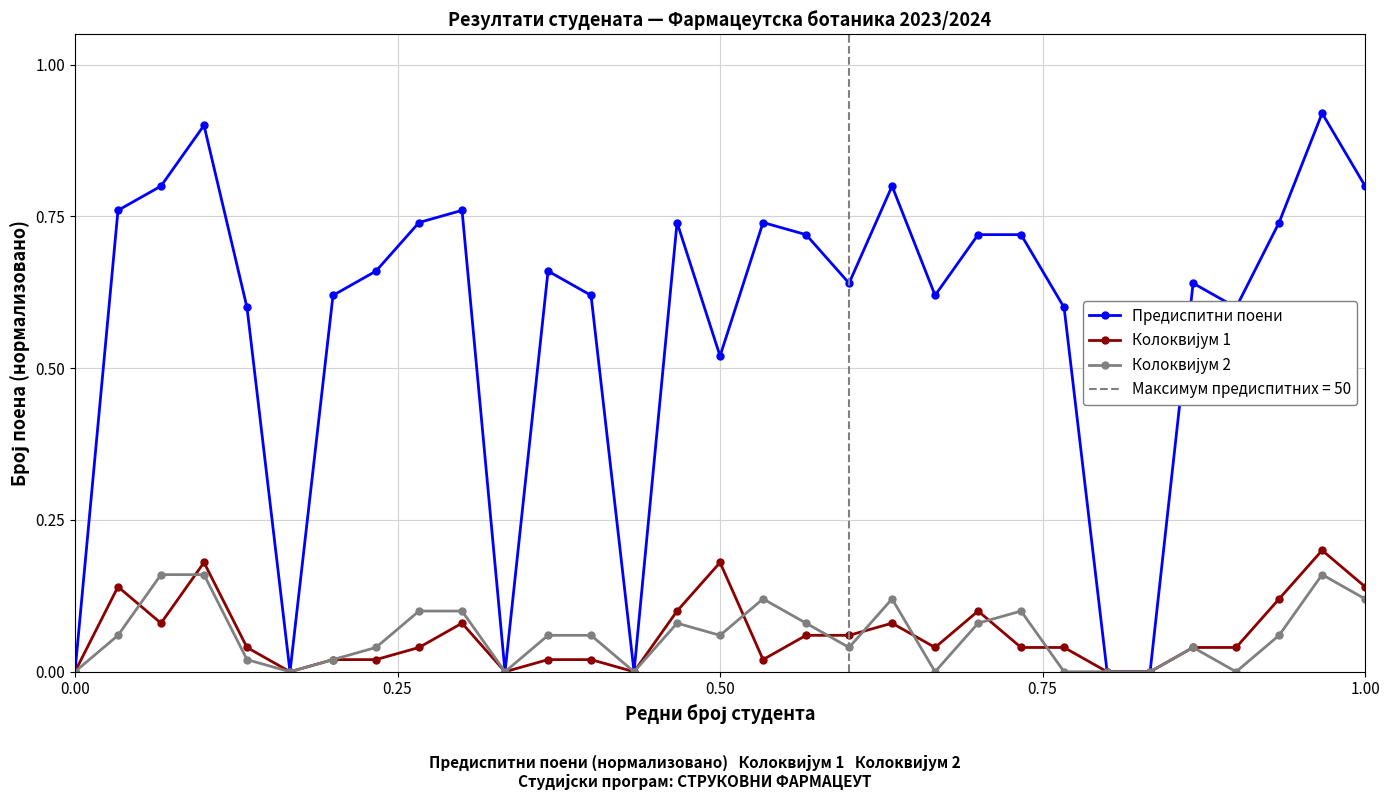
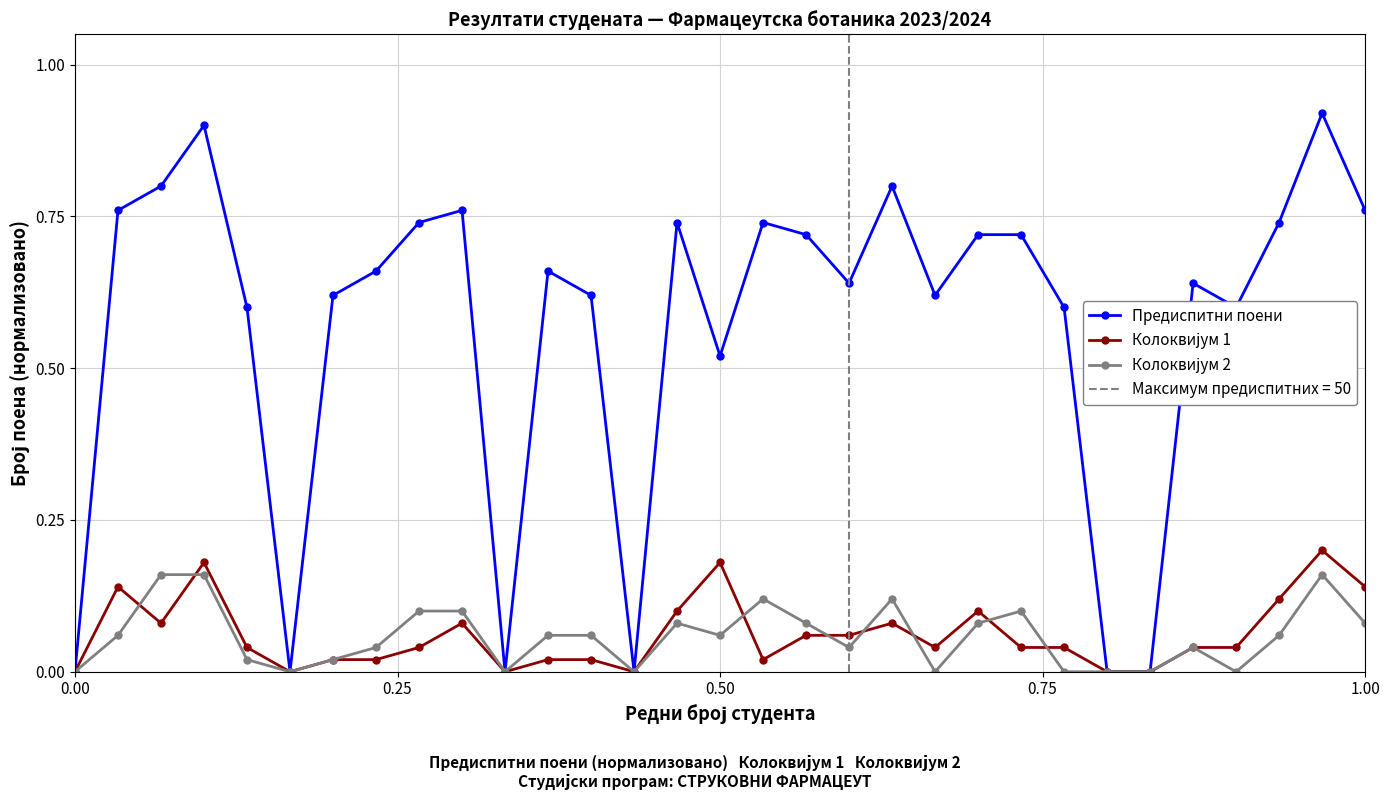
Предиспитни поени, 1.00: 0.80 -> 0.76
Колоквијум 2, 1.00: 0.12 -> 0.08
